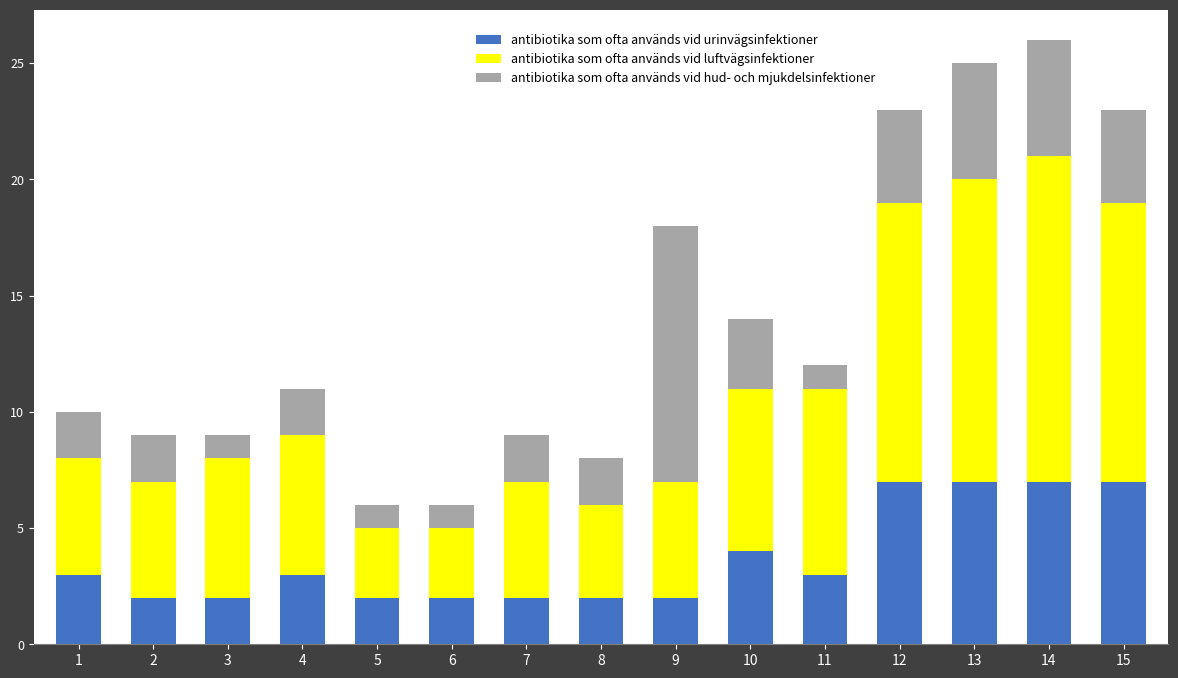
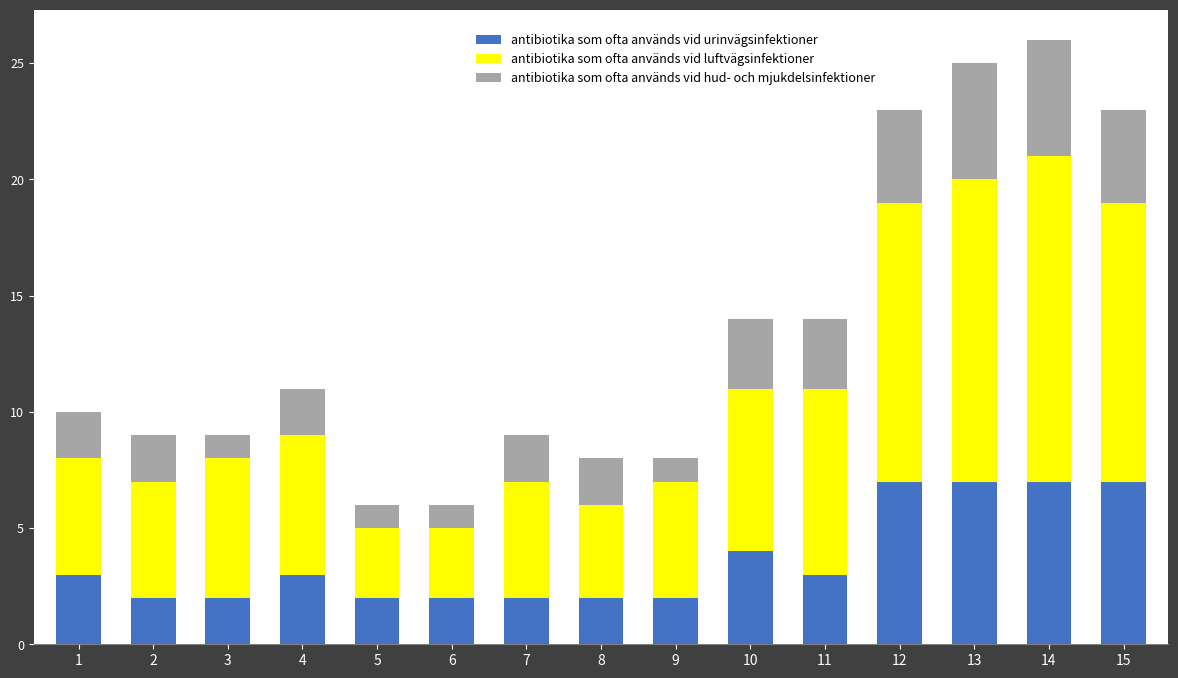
antibiotika som ofta används vid hud- och mjukdelsinfektioner, 9: 11 -> 1
antibiotika som ofta används vid hud- och mjukdelsinfektioner, 11: 1 -> 3
